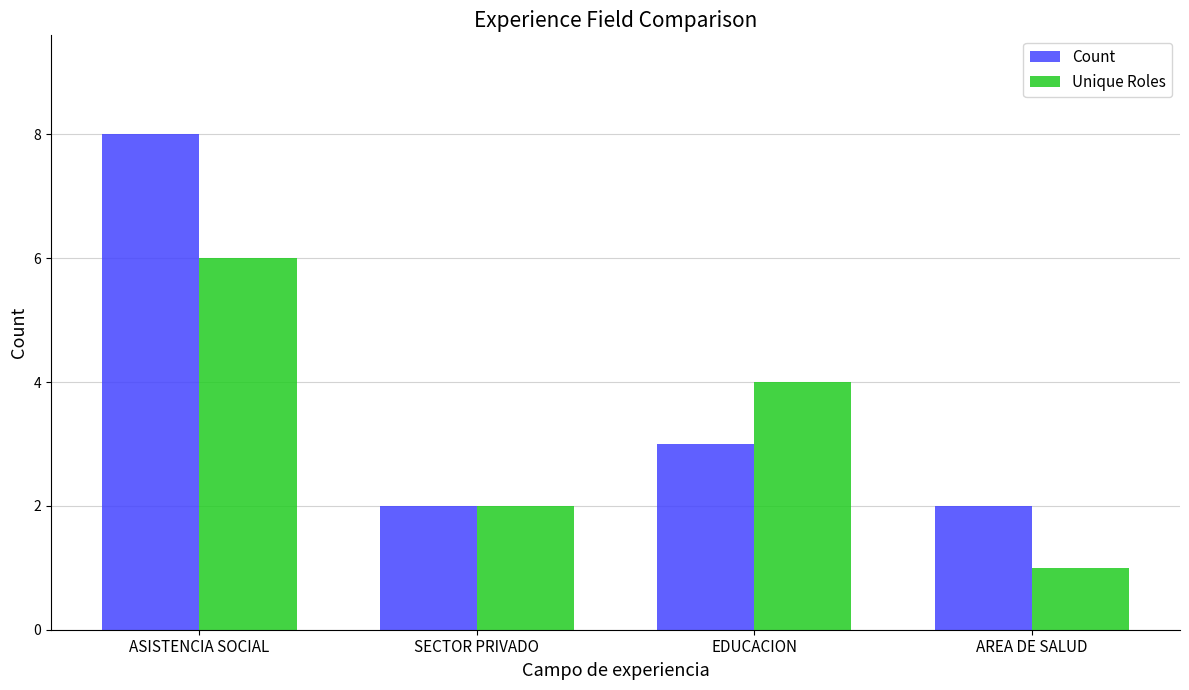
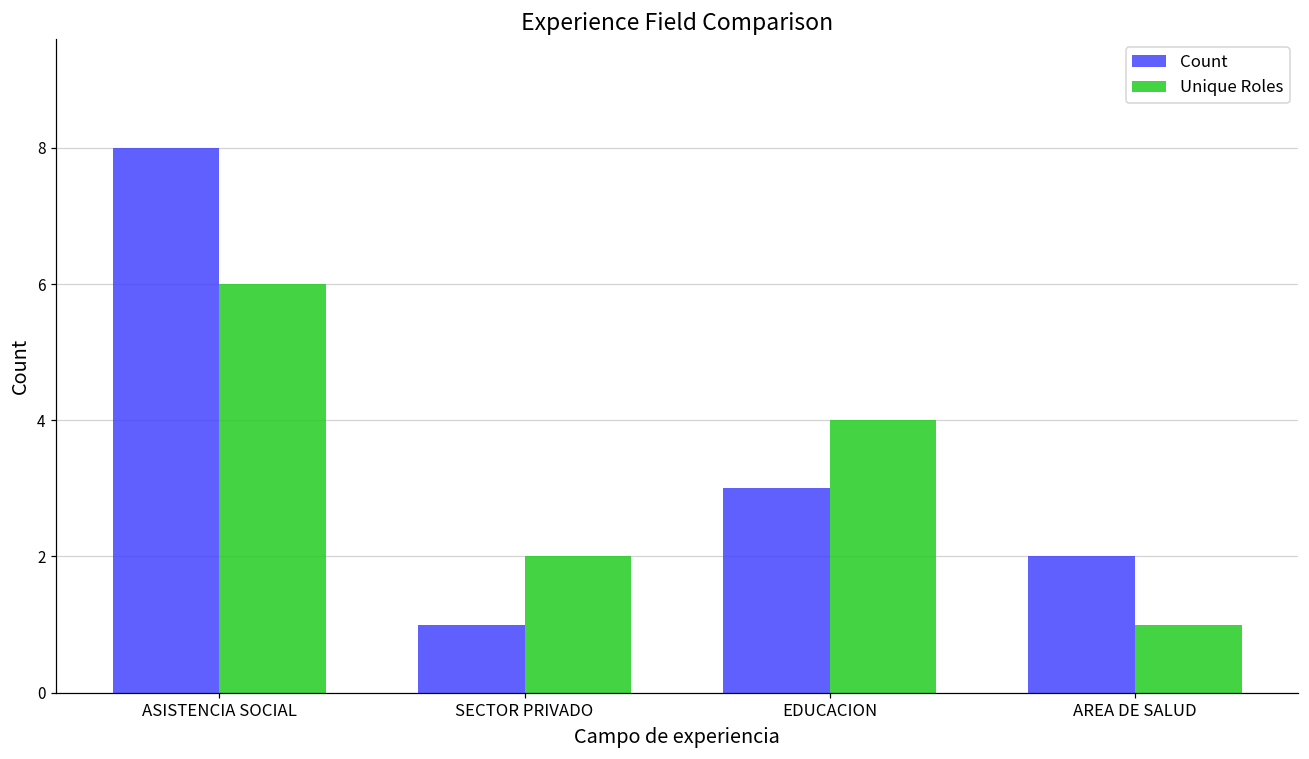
Count, SECTOR PRIVADO: 2 -> 1
